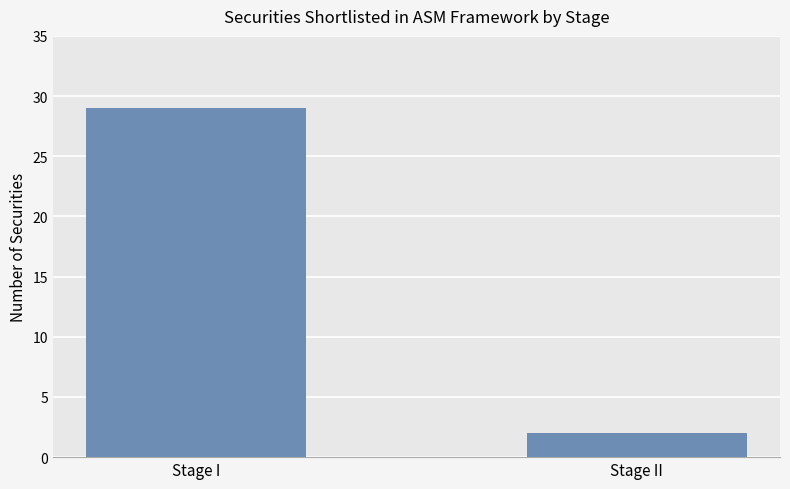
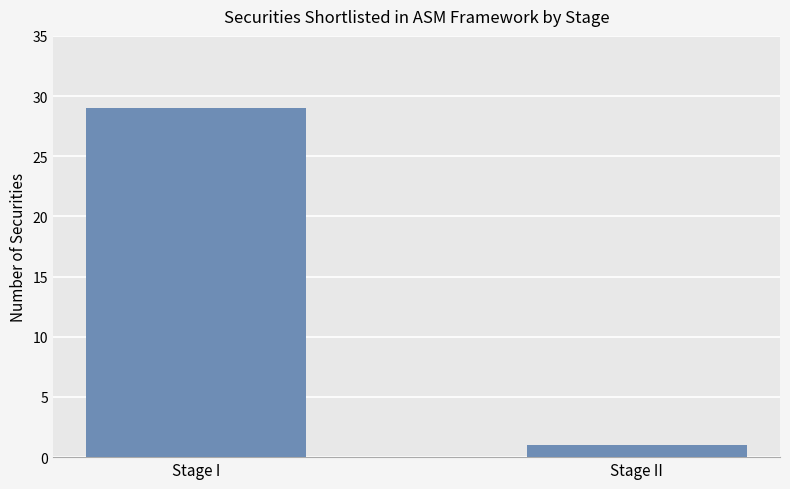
Stage II: 2 -> 1
